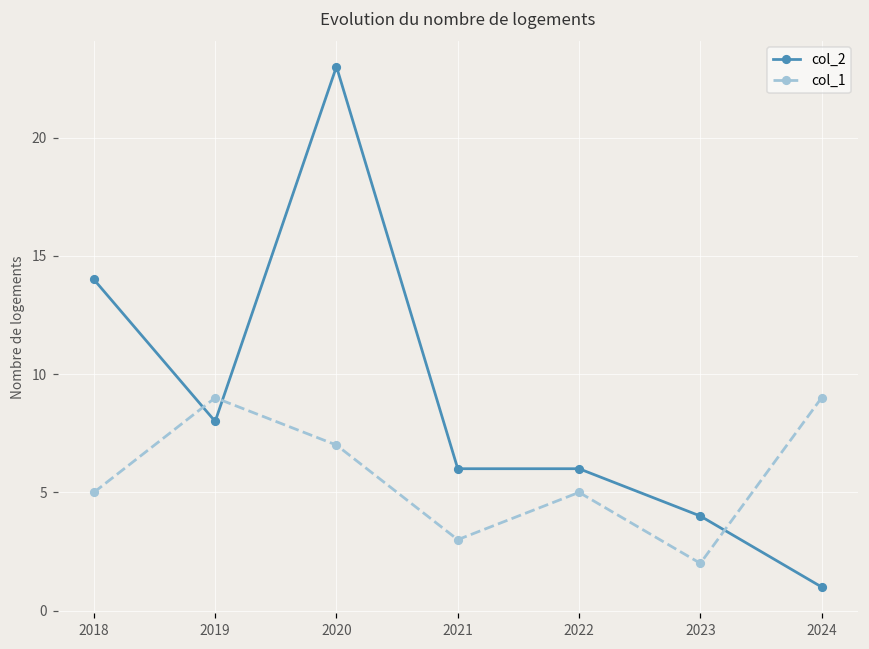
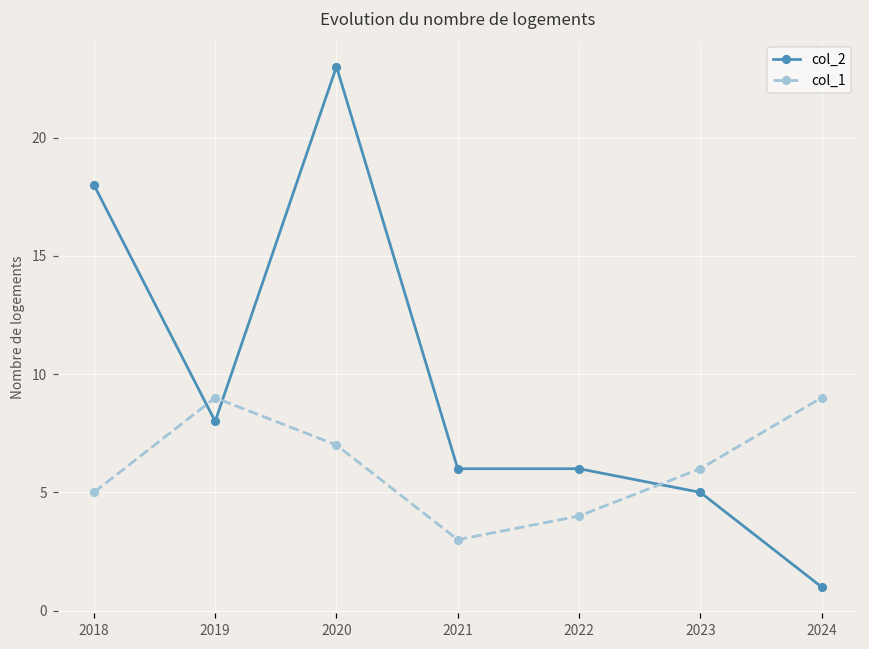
col_2, 2018: 14 -> 18
col_1, 2022: 5 -> 4
col_2, 2023: 4 -> 5
col_1, 2023: 2 -> 6
